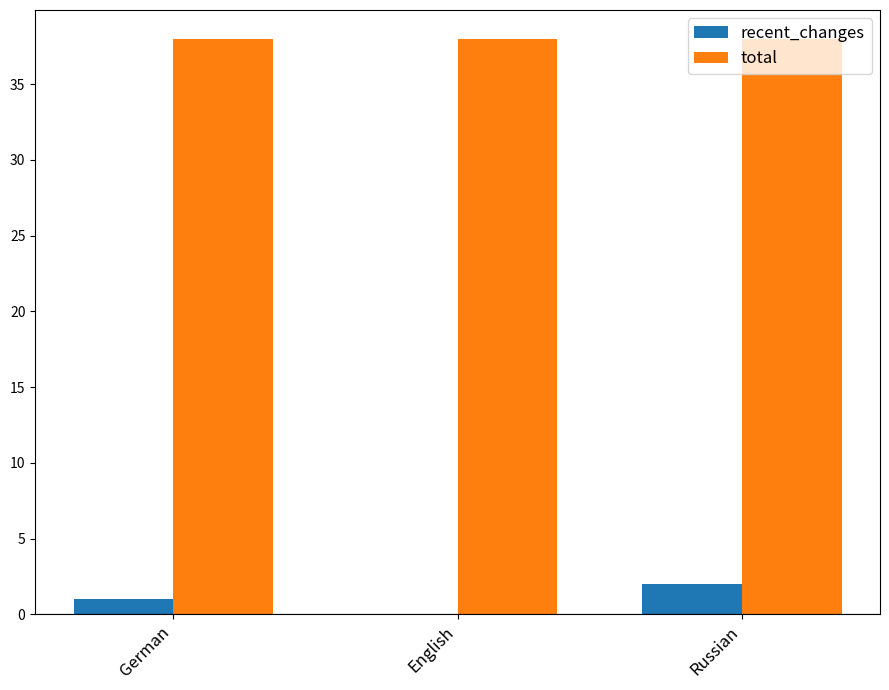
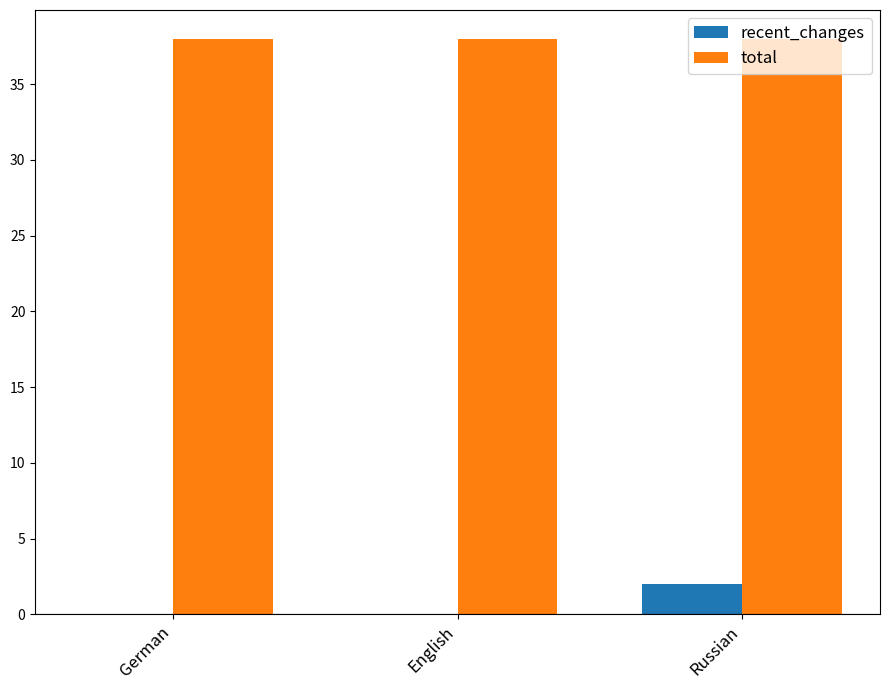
recent_changes, German: 1 -> 0
